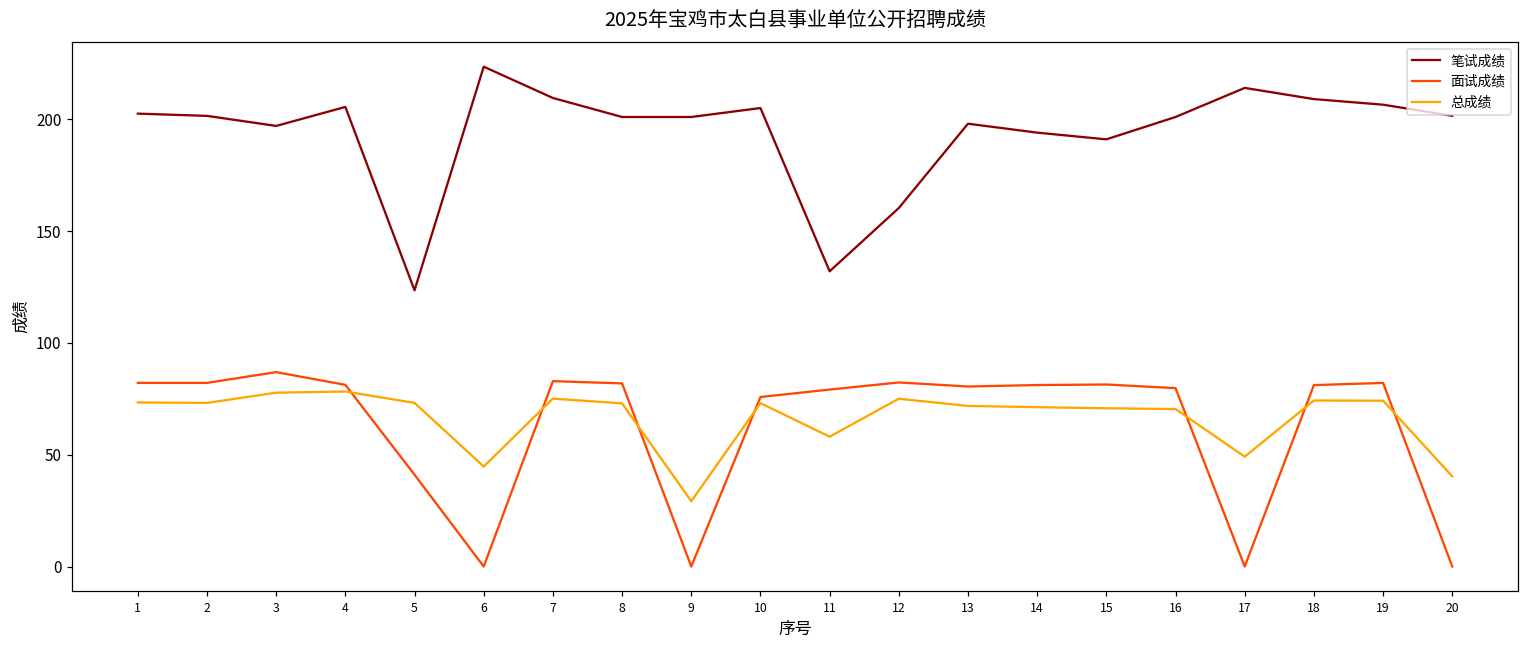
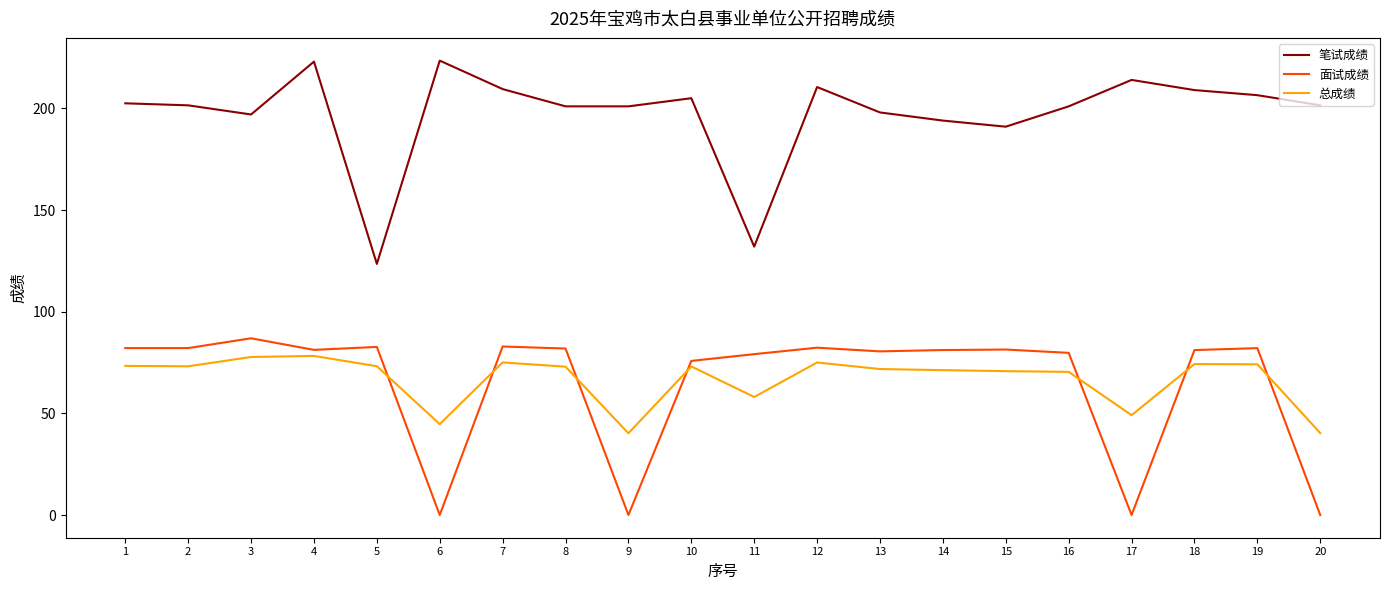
笔试成绩, 4: 206 -> 223
面试成绩, 5: 41 -> 83
总成绩, 9: 29 -> 40
笔试成绩, 12: 160 -> 211
